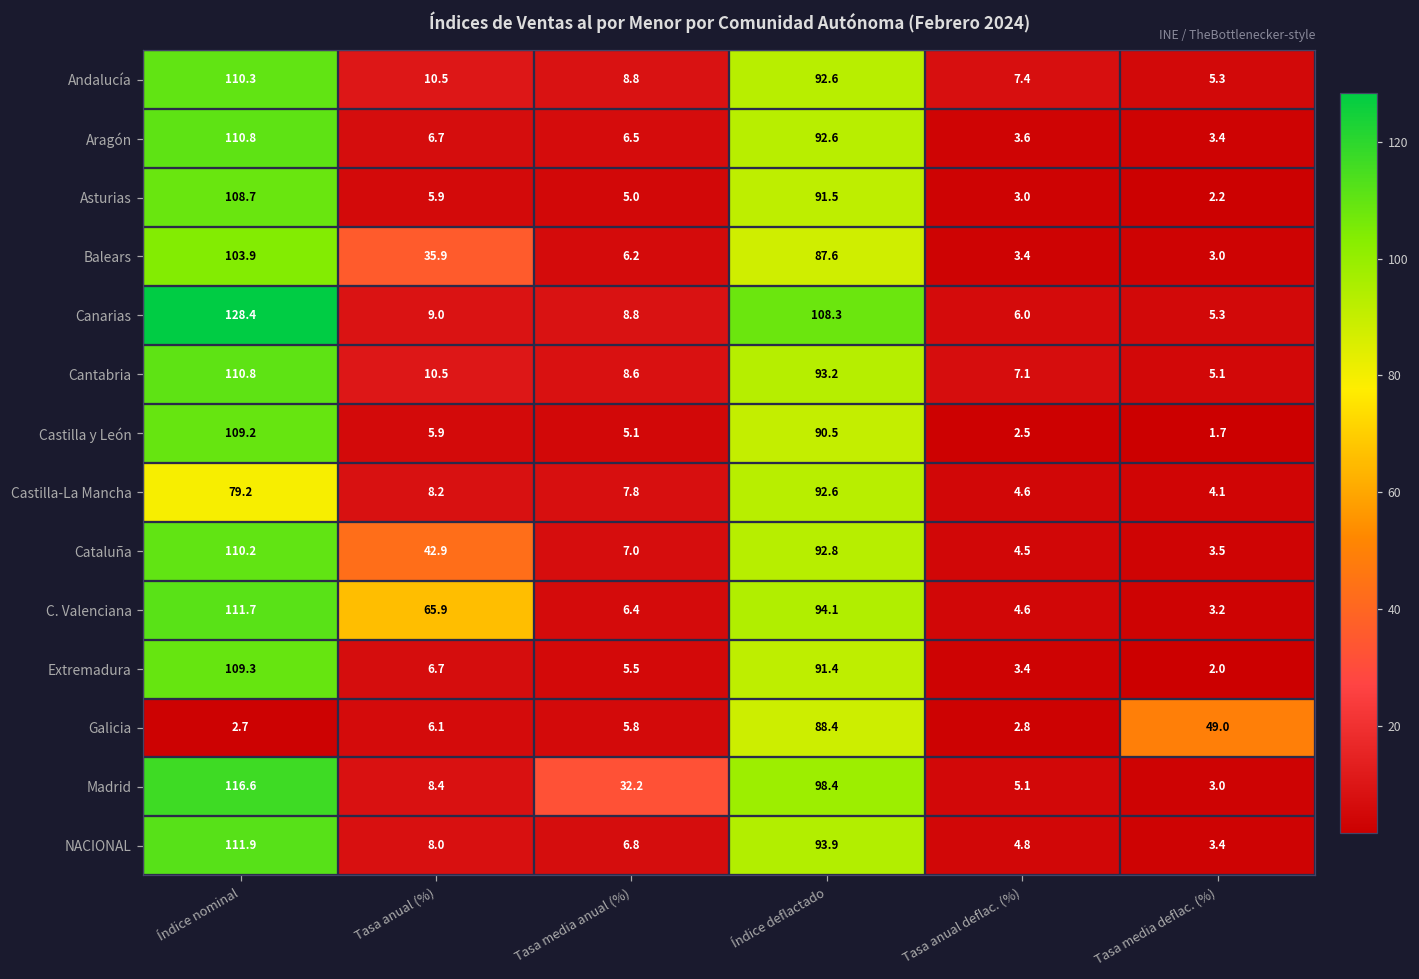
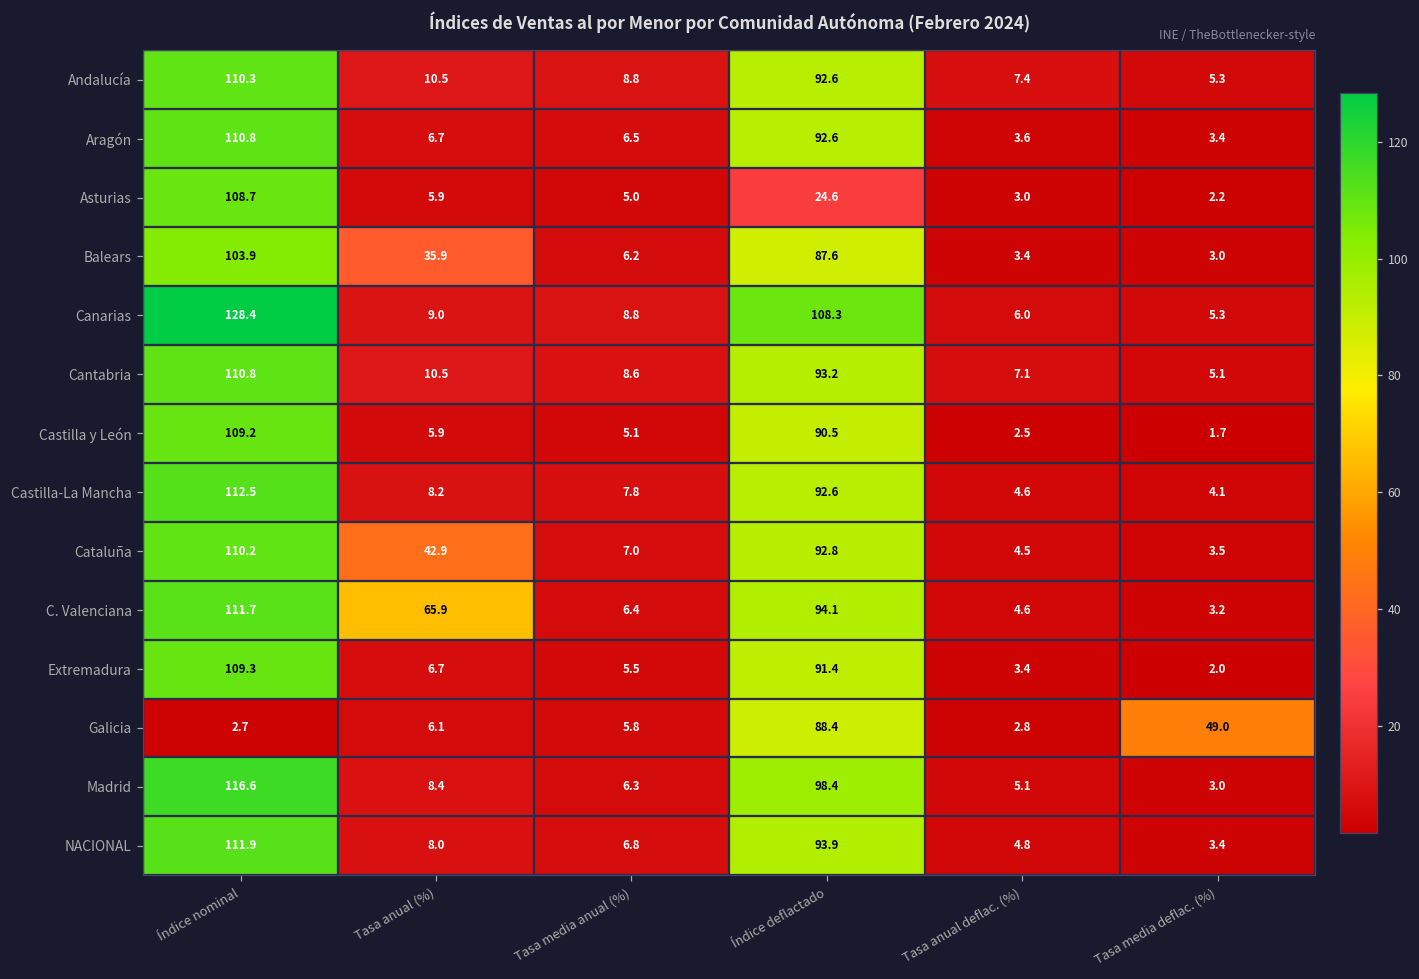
Asturias, Índice deflactado: 91.5 -> 24.6
Castilla-La Mancha, Índice nominal: 79.2 -> 112.5
Madrid, Tasa media anual (%): 32.2 -> 6.3
